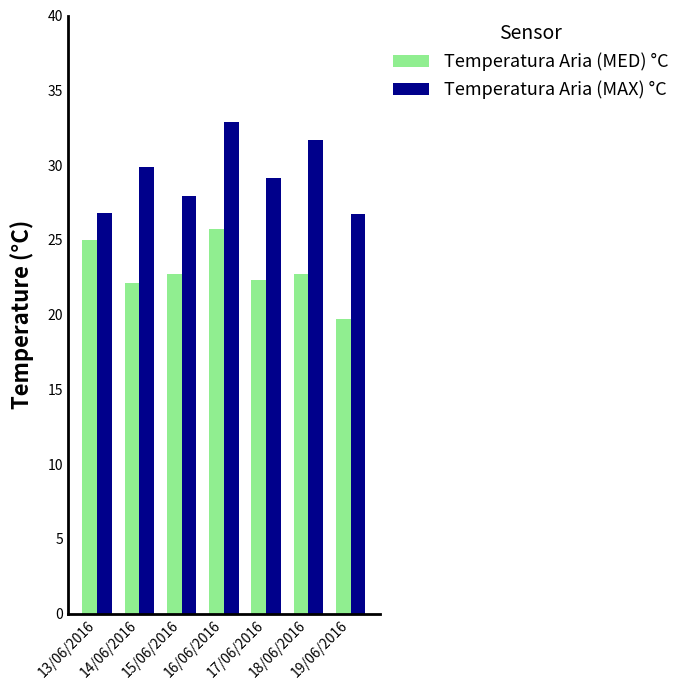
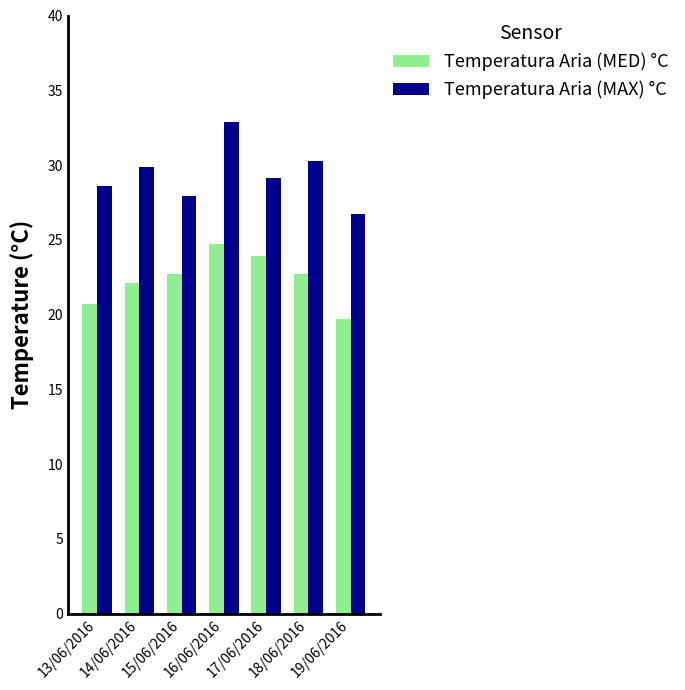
Temperatura Aria (MED) °C, 13/06/2016: 25.0 -> 20.7
Temperatura Aria (MAX) °C, 13/06/2016: 26.8 -> 28.6
Temperatura Aria (MED) °C, 16/06/2016: 25.7 -> 24.7
Temperatura Aria (MED) °C, 17/06/2016: 22.3 -> 23.9
Temperatura Aria (MAX) °C, 18/06/2016: 31.7 -> 30.3
